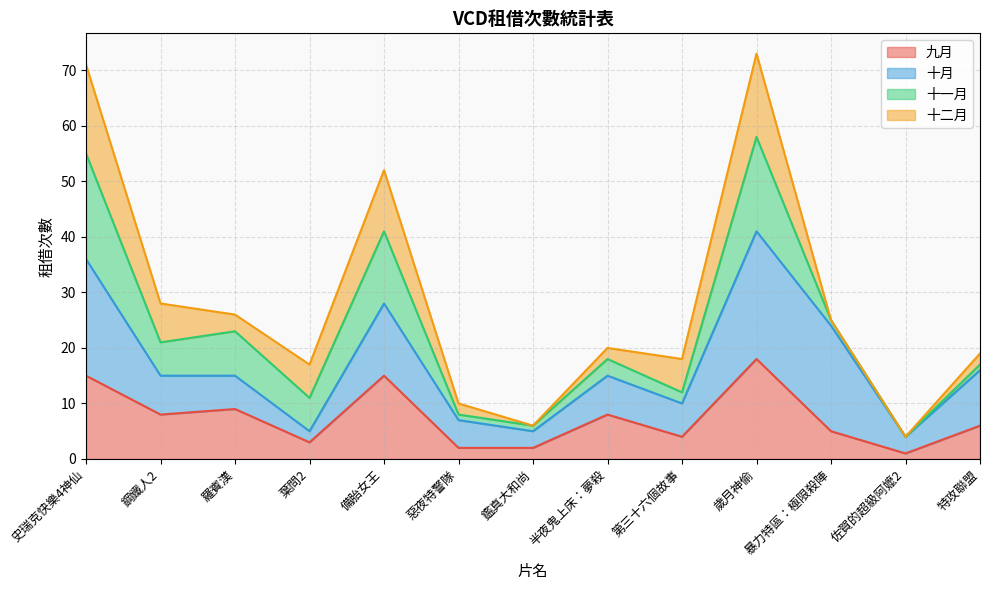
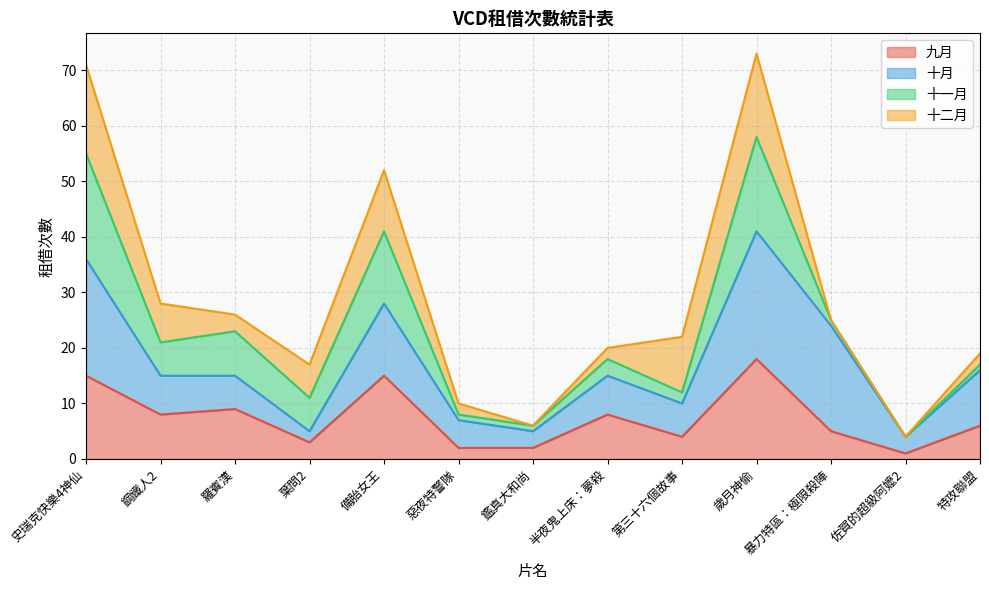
十二月, 第三十六個故事: 6 -> 10
